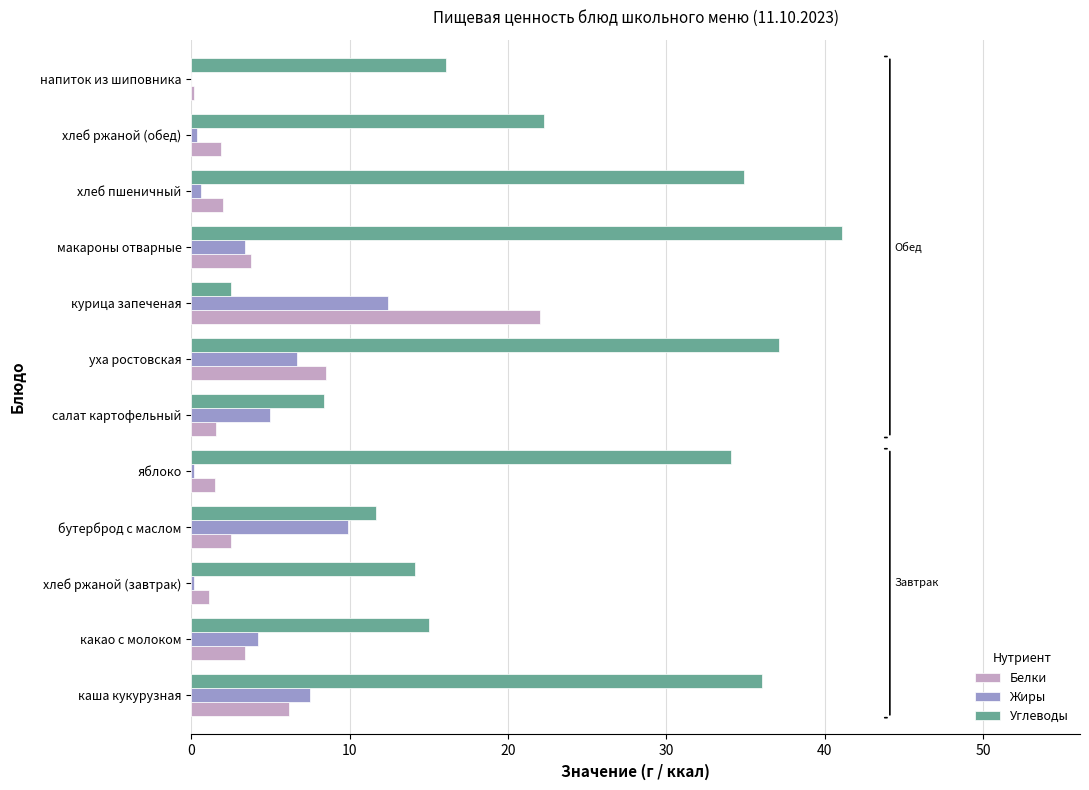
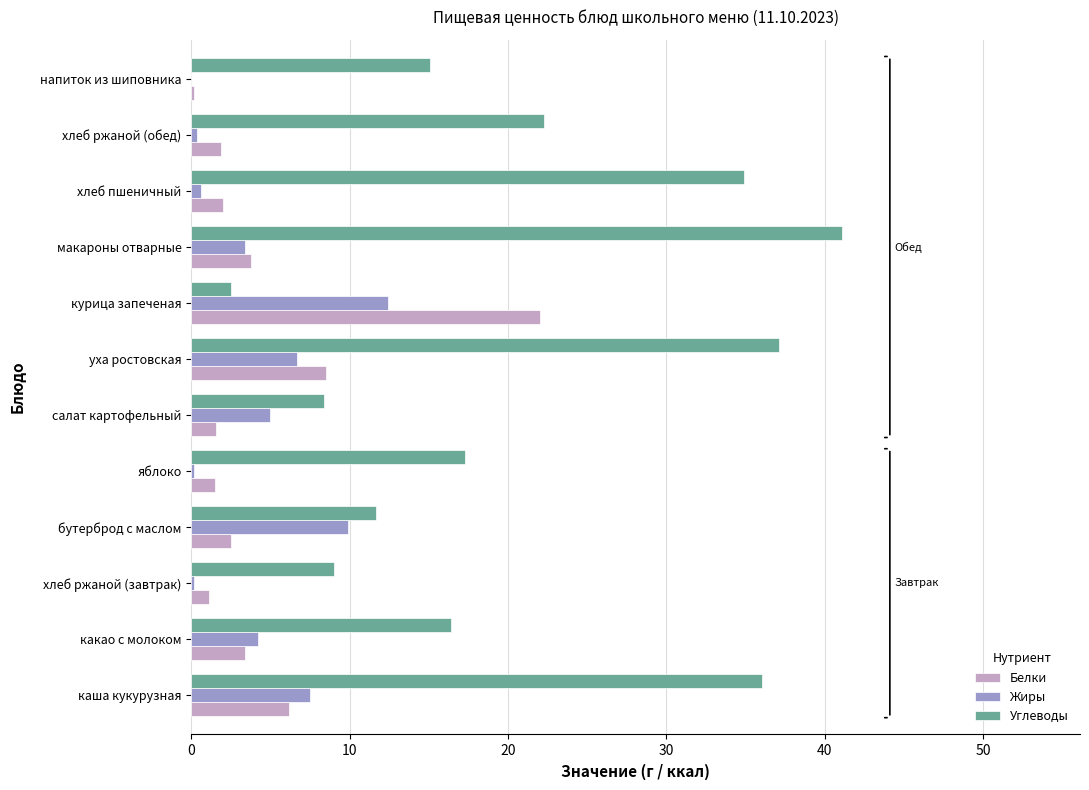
Углеводы, напиток из шиповника: 16.1 -> 15.1
Углеводы, яблоко: 34.1 -> 17.3
Углеводы, хлеб ржаной (завтрак): 14.1 -> 9.0
Углеводы, какао с молоком: 15.0 -> 16.4
